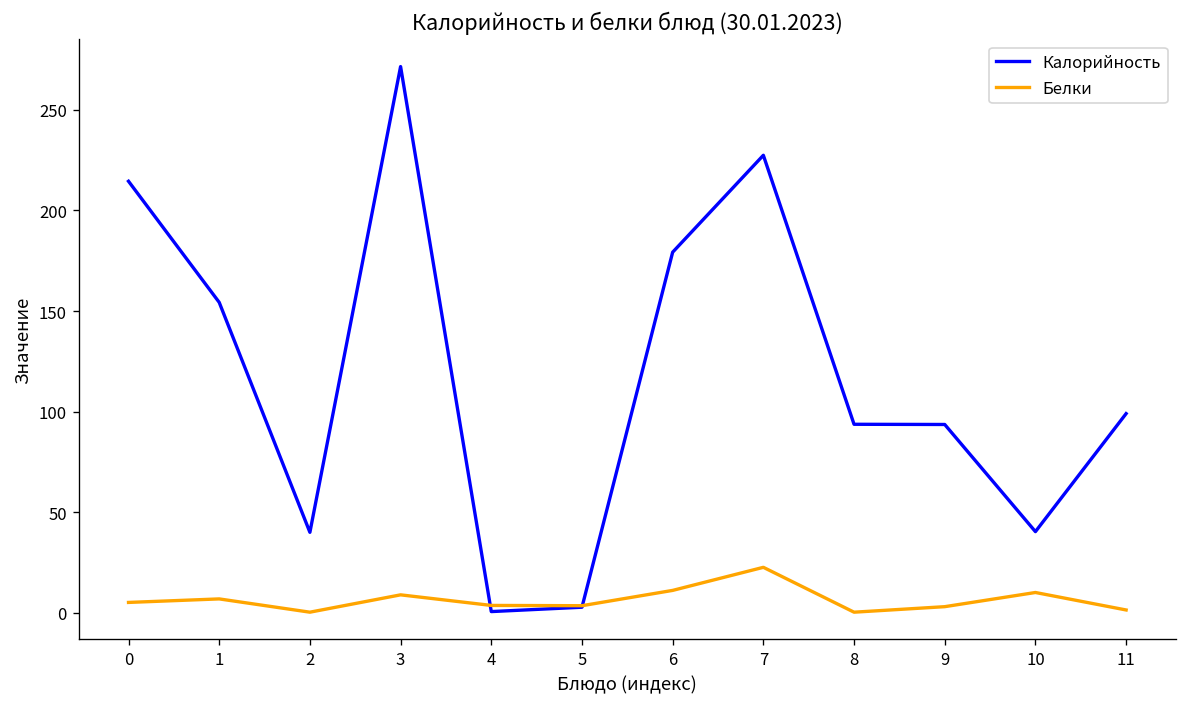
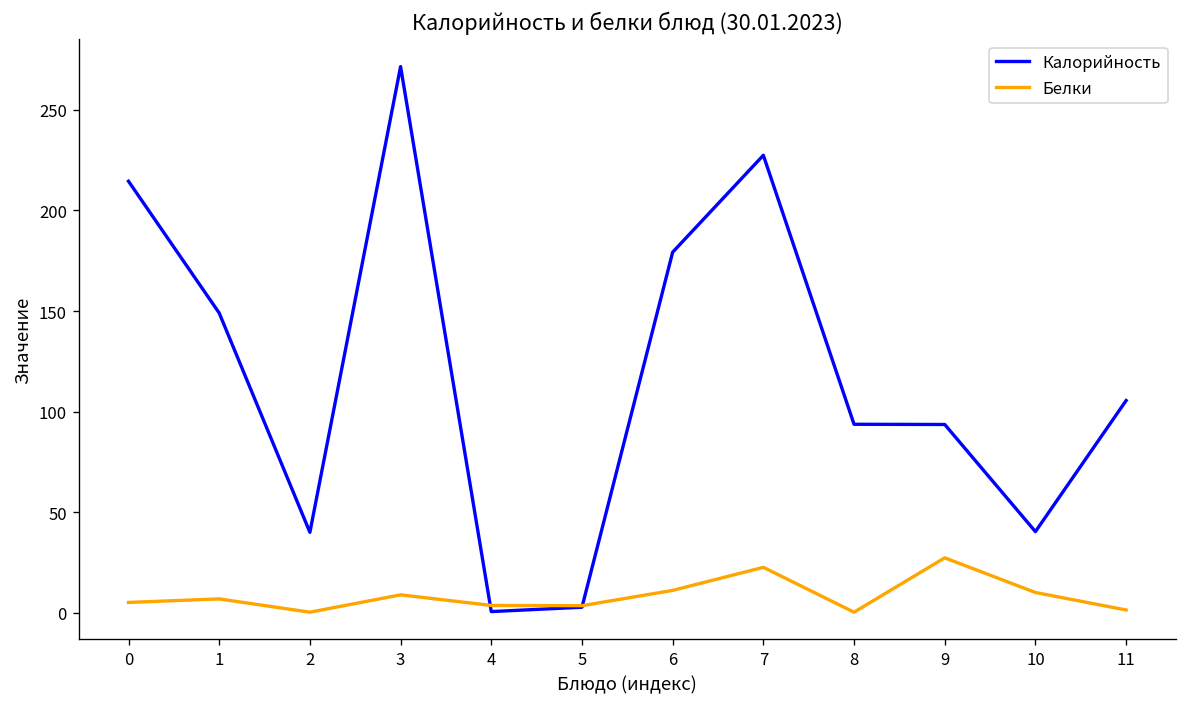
Калорийность, 1: 154 -> 149
Белки, 9: 3 -> 27
Калорийность, 11: 99 -> 106
